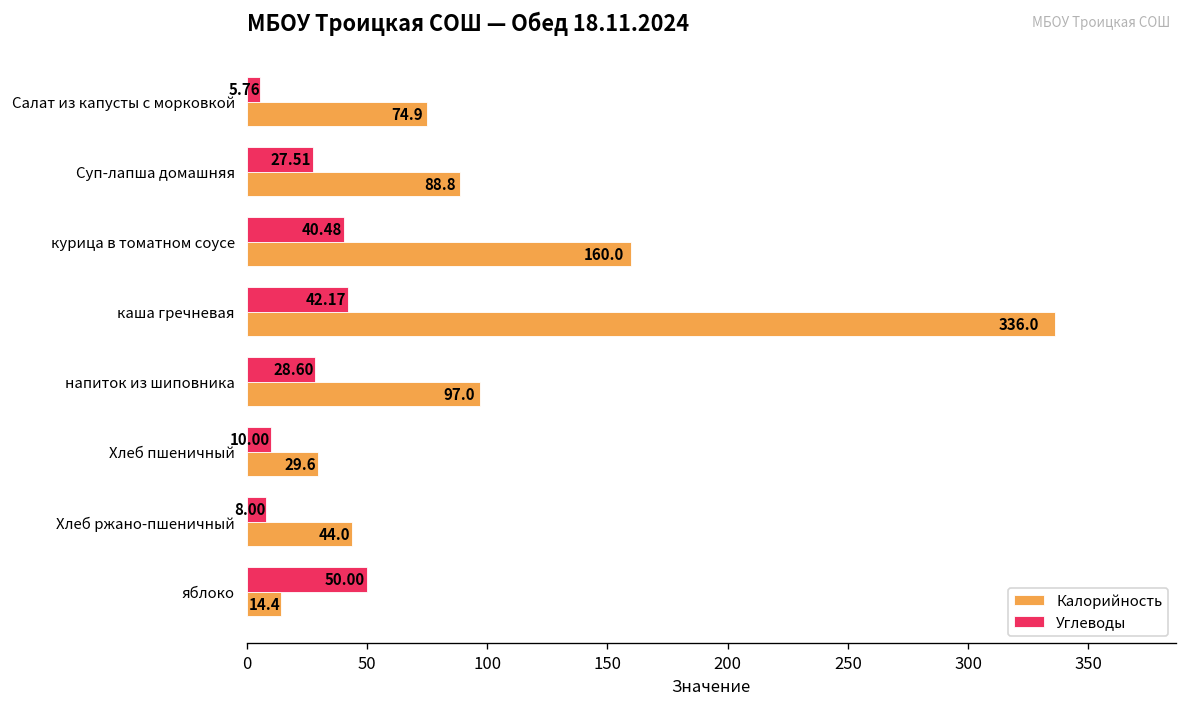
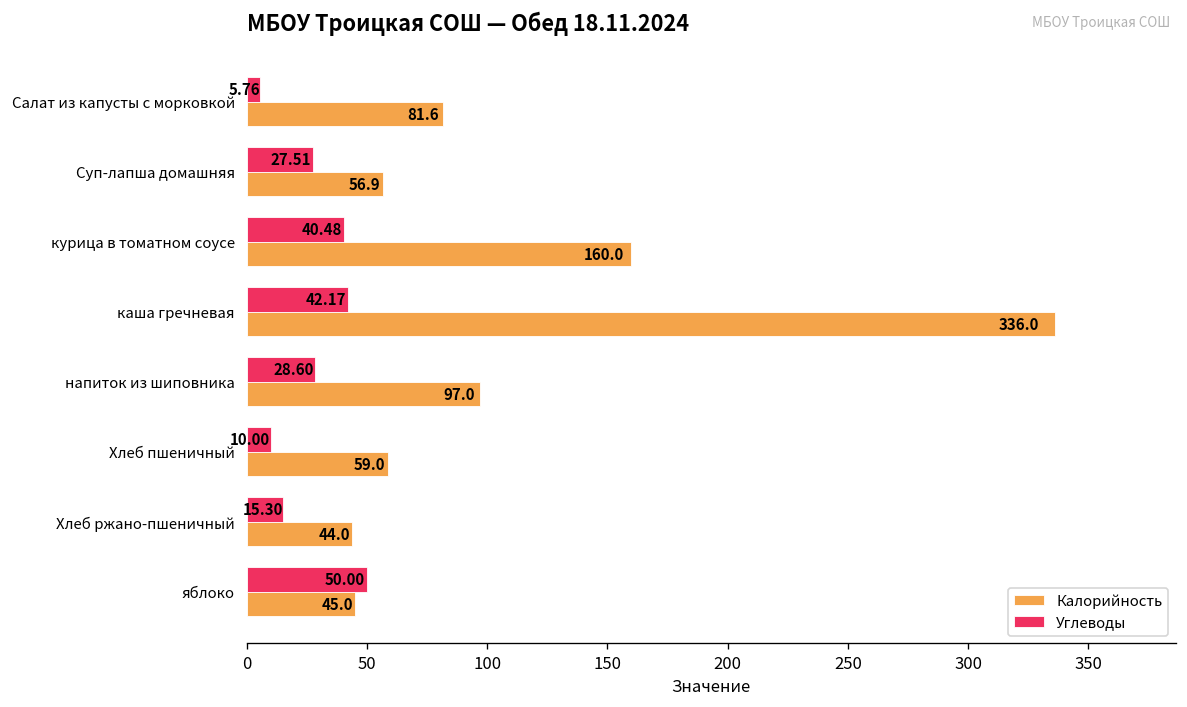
Калорийность, Салат из капусты с морковкой: 74.9 -> 81.6
Калорийность, Суп-лапша домашняя: 88.8 -> 56.9
Калорийность, Хлеб пшеничный: 29.6 -> 59.0
Углеводы, Хлеб ржано-пшеничный: 8.00 -> 15.30
Калорийность, яблоко: 14.4 -> 45.0
